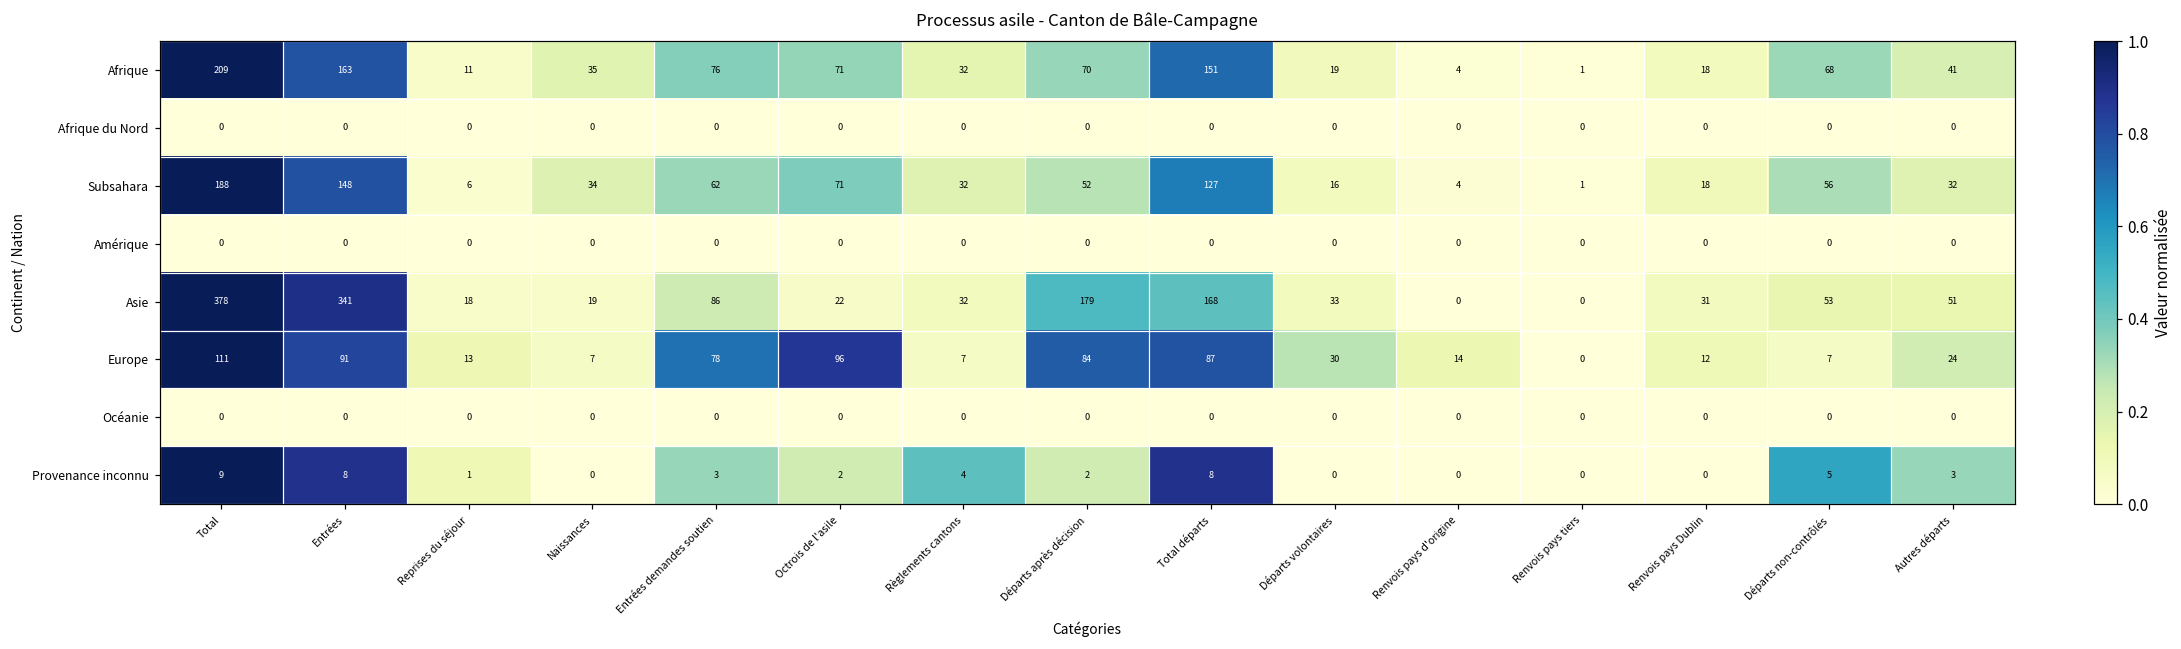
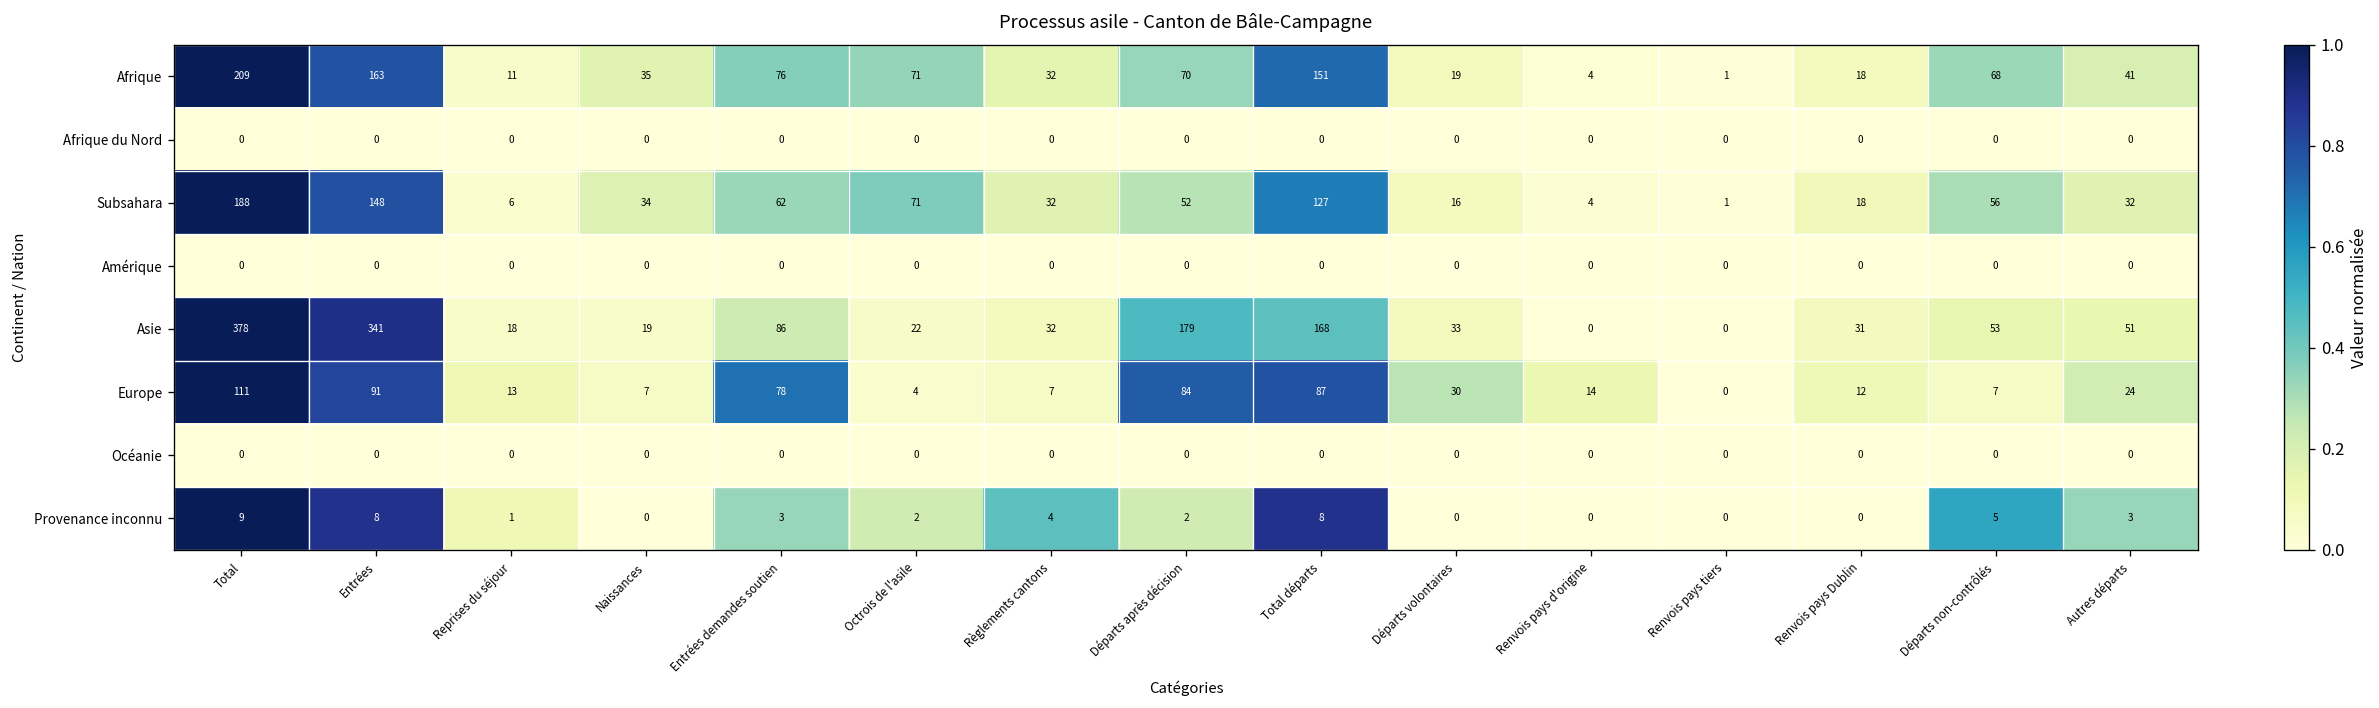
Europe, Octrois de l'asile: 96 -> 4
